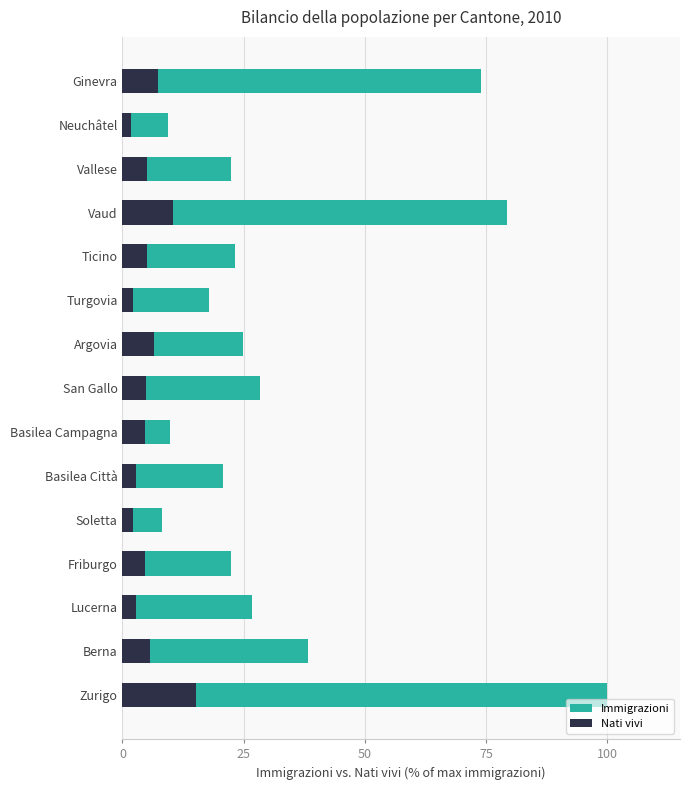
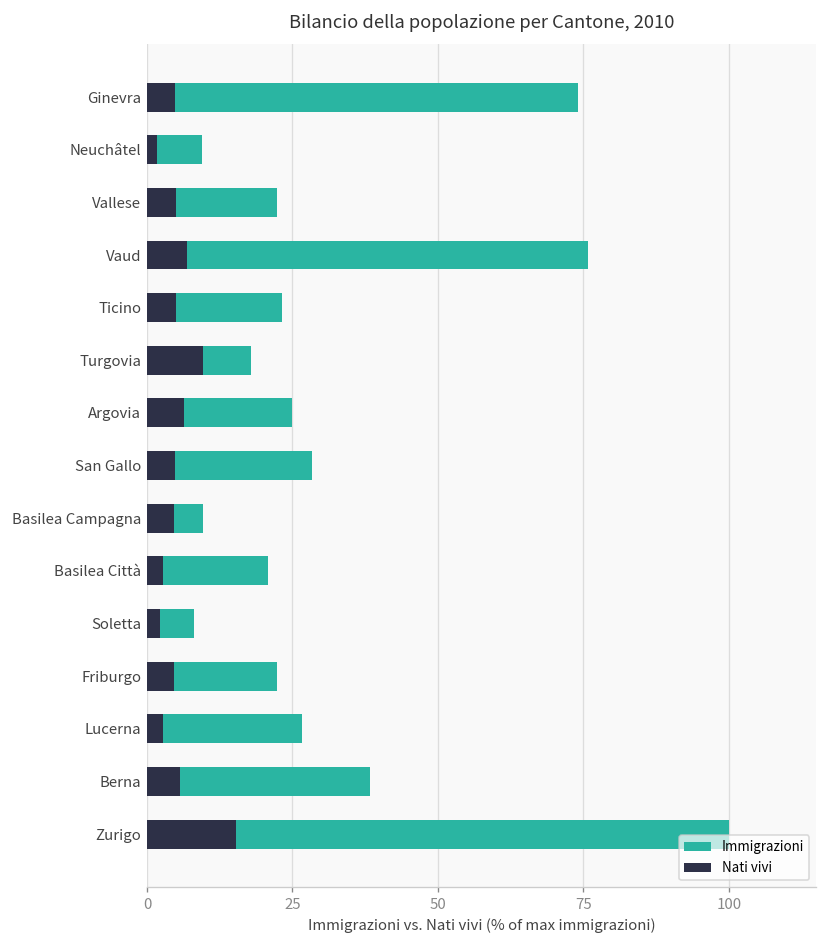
Nati vivi, Ginevra: 7 -> 5
Immigrazioni, Vaud: 79 -> 76
Nati vivi, Vaud: 10 -> 7
Nati vivi, Turgovia: 2 -> 10
